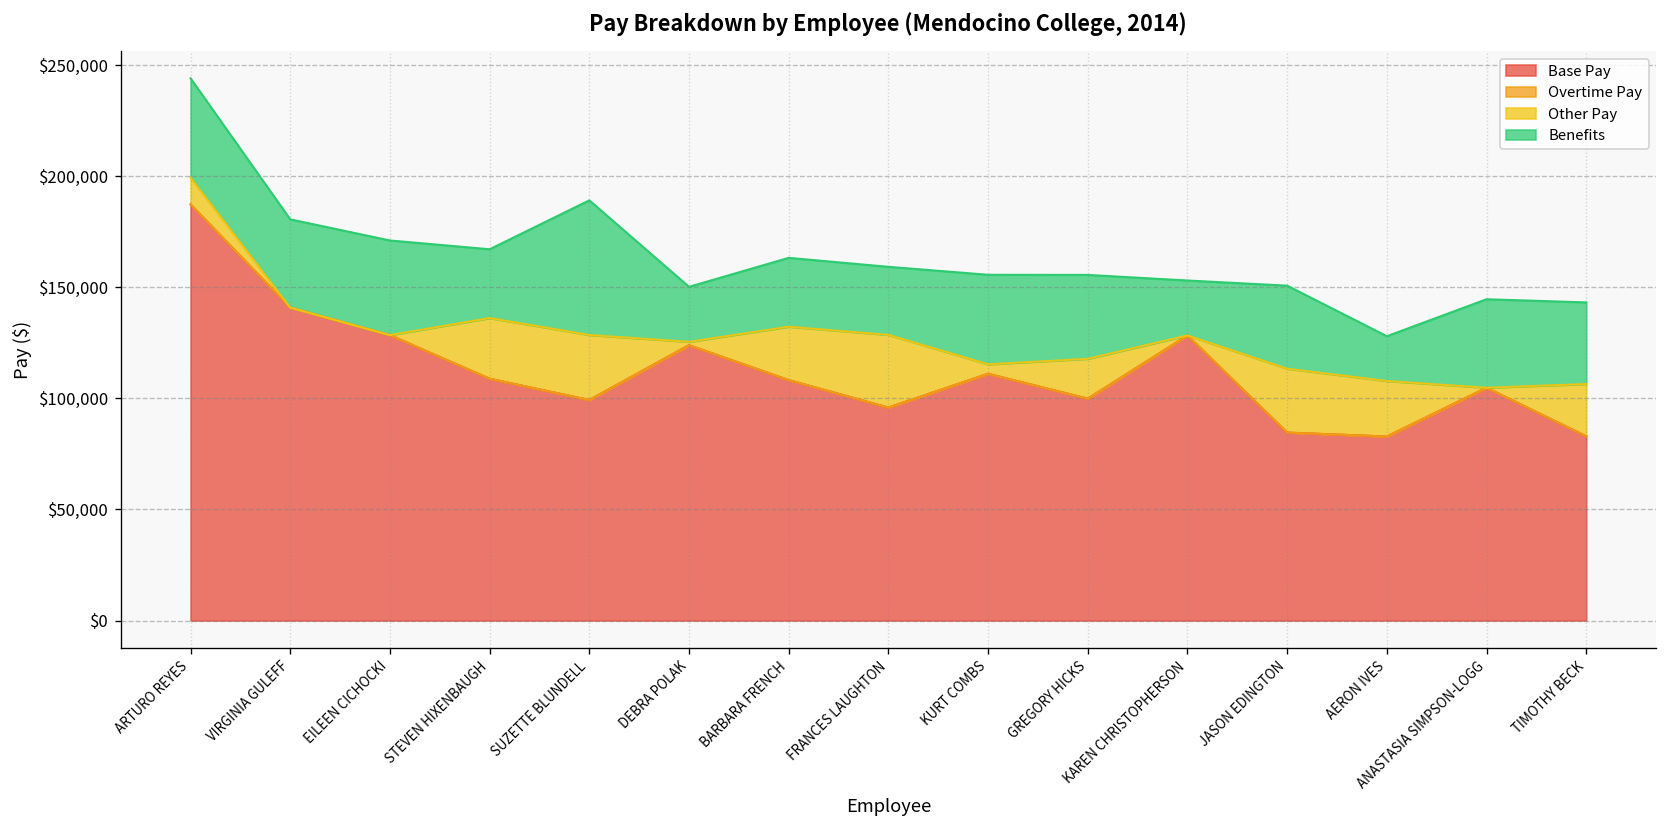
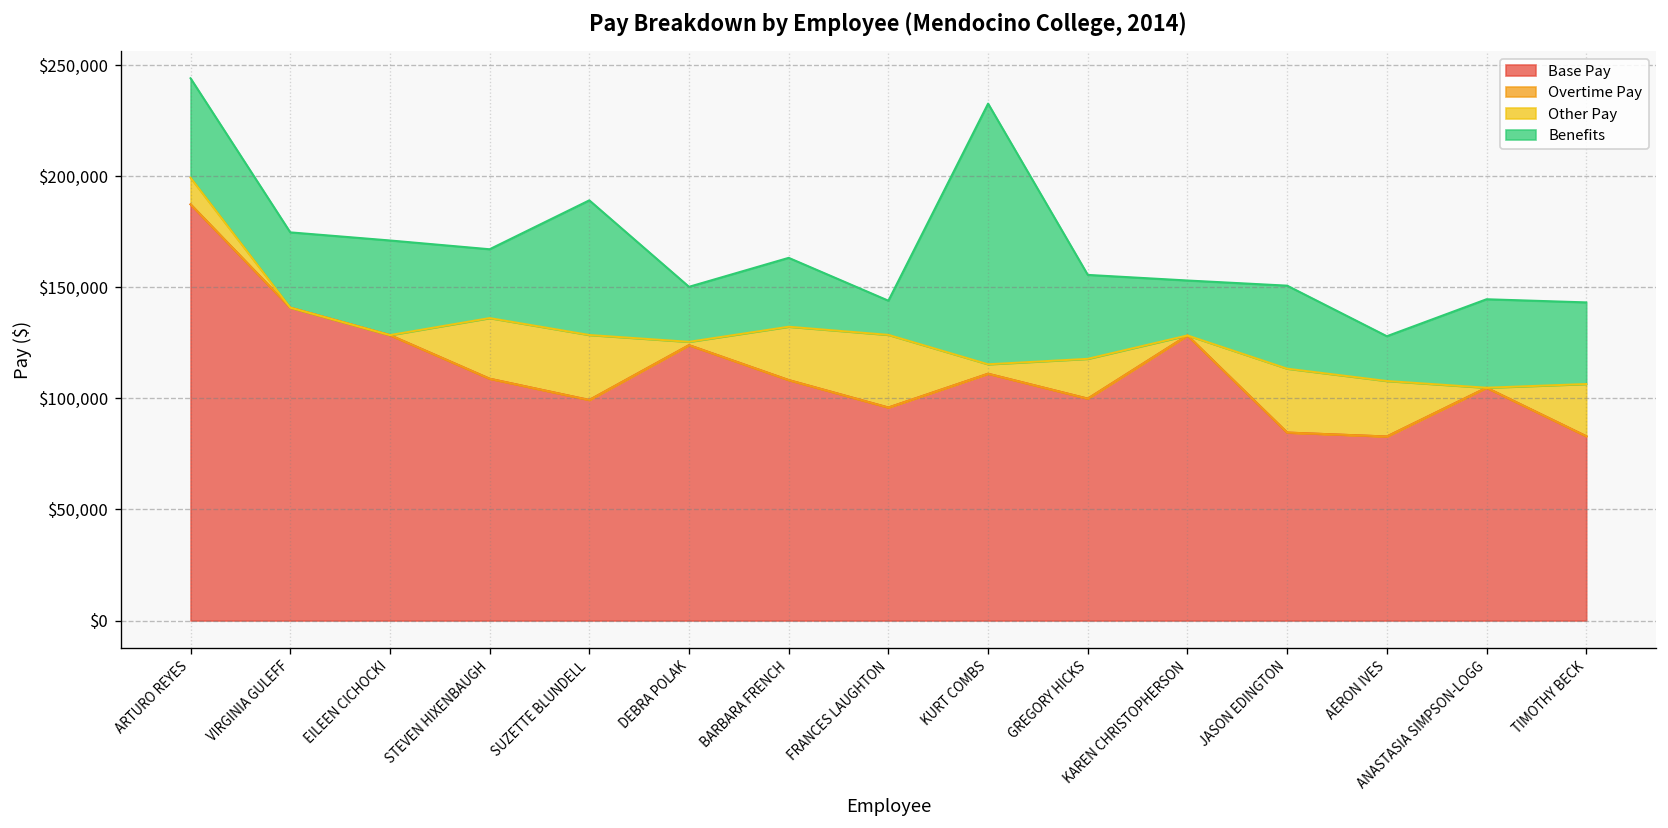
Benefits, VIRGINIA GULEFF: $40,000 -> $34,000
Benefits, FRANCES LAUGHTON: $31,000 -> $15,000
Benefits, KURT COMBS: $40,000 -> $117,000
